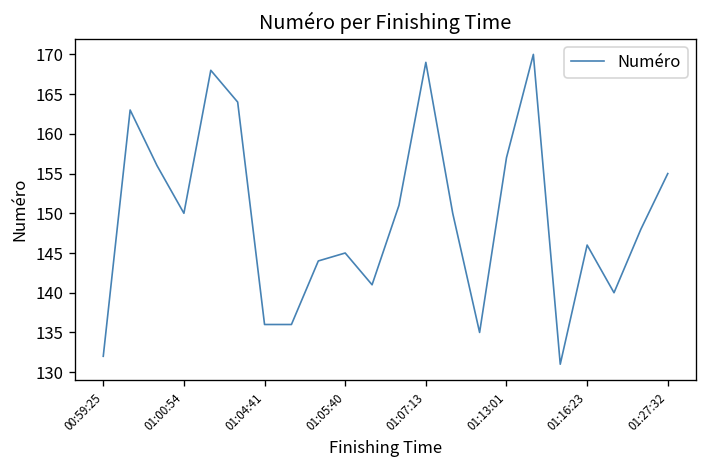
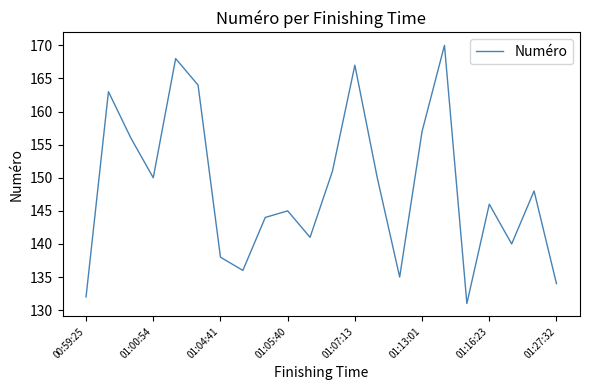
01:04:41: 136 -> 138
01:07:13: 169 -> 167
01:27:32: 155 -> 134
